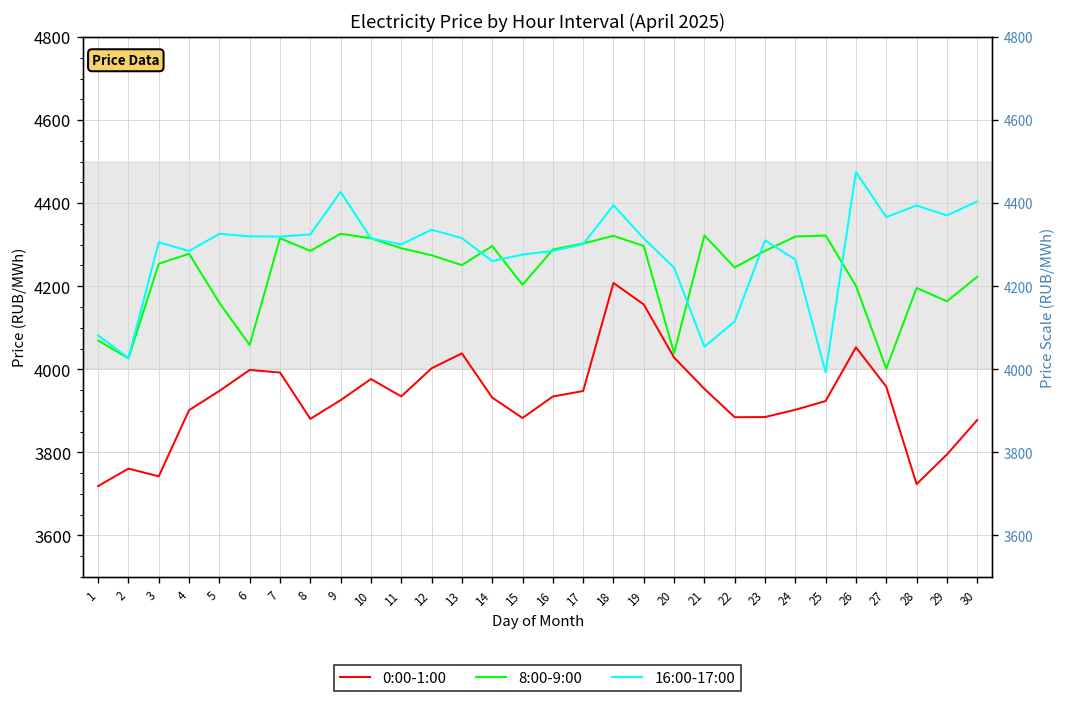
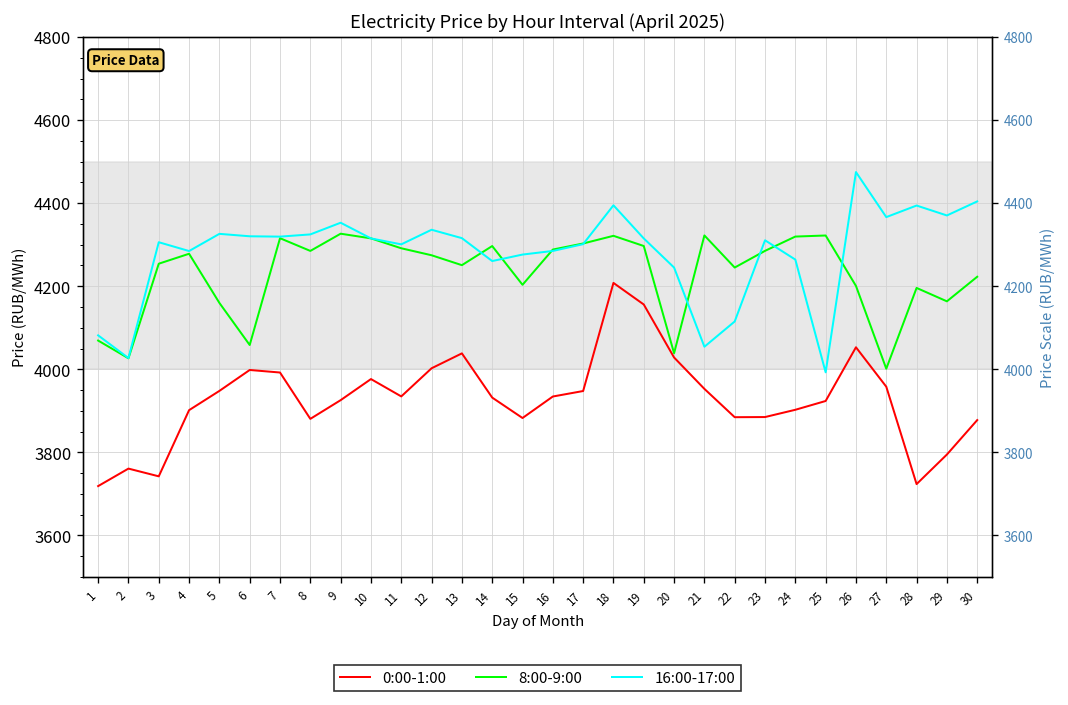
16:00-17:00, 9: 4430 -> 4350
